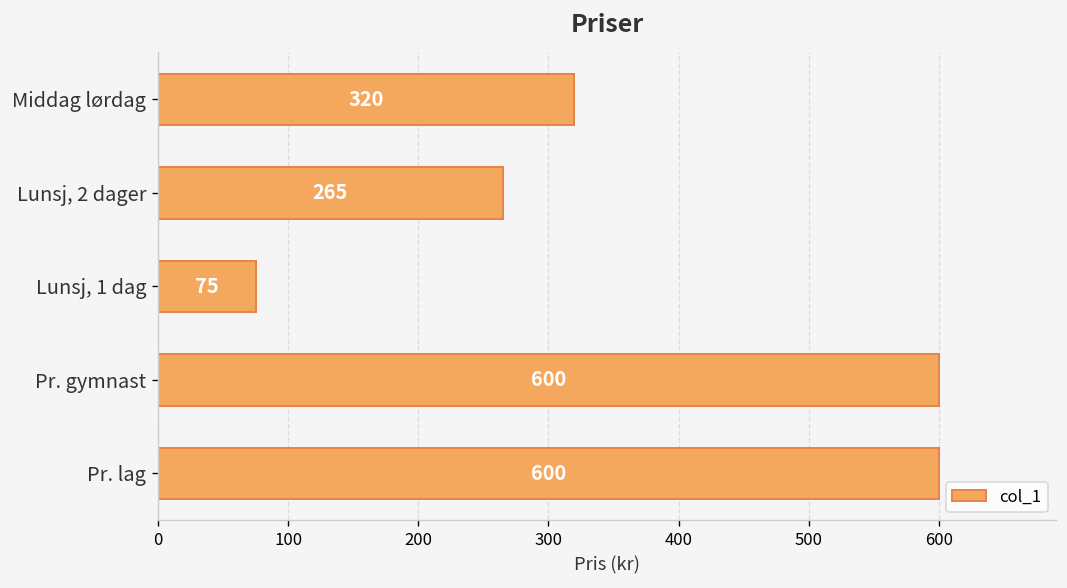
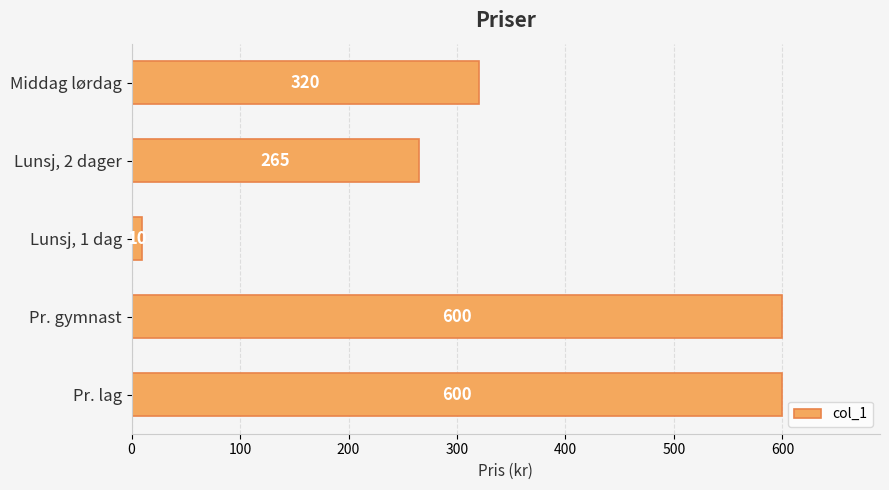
Lunsj, 1 dag: 75 -> 10
